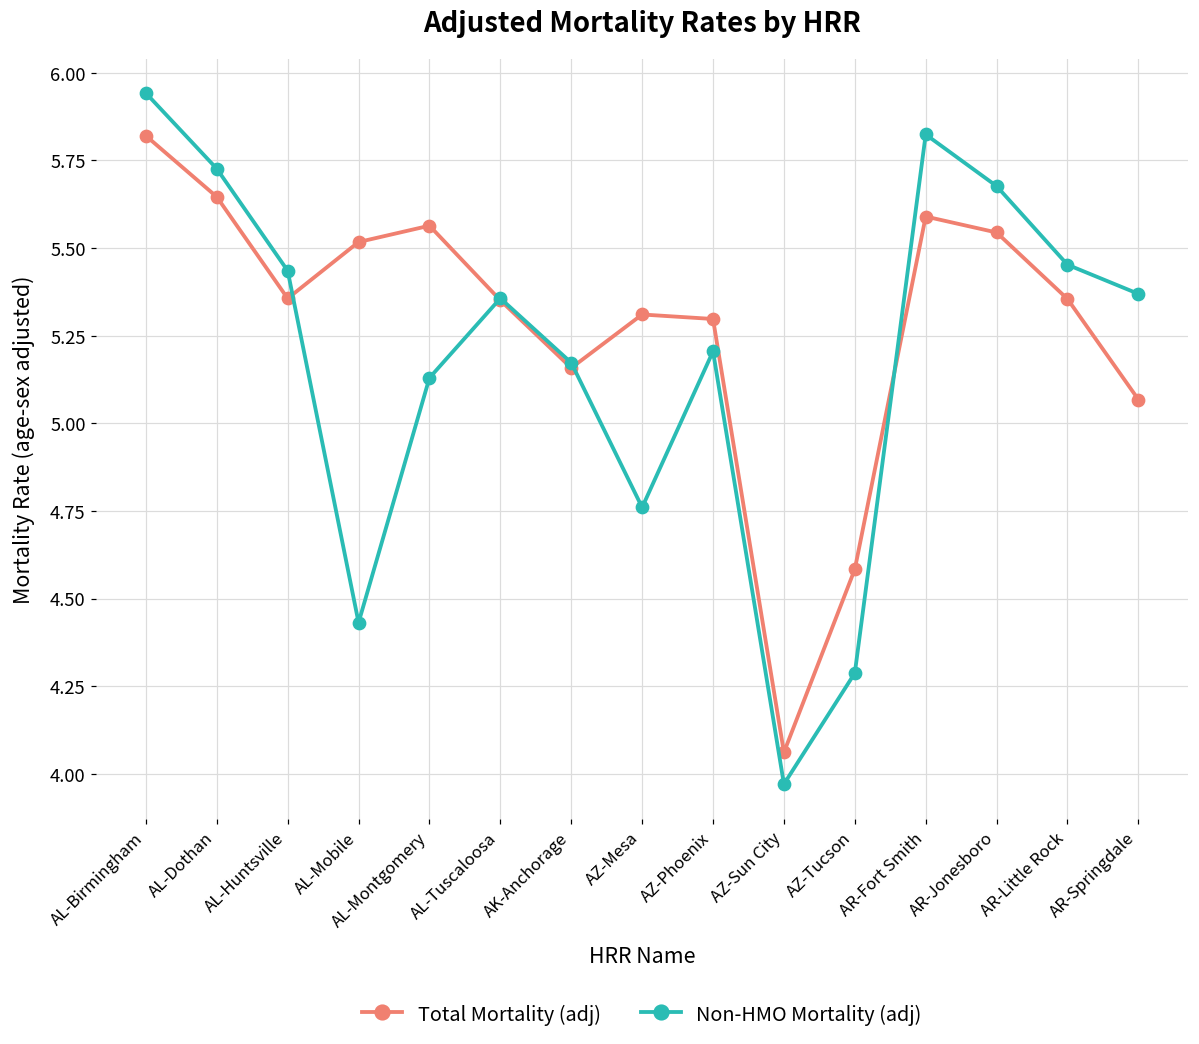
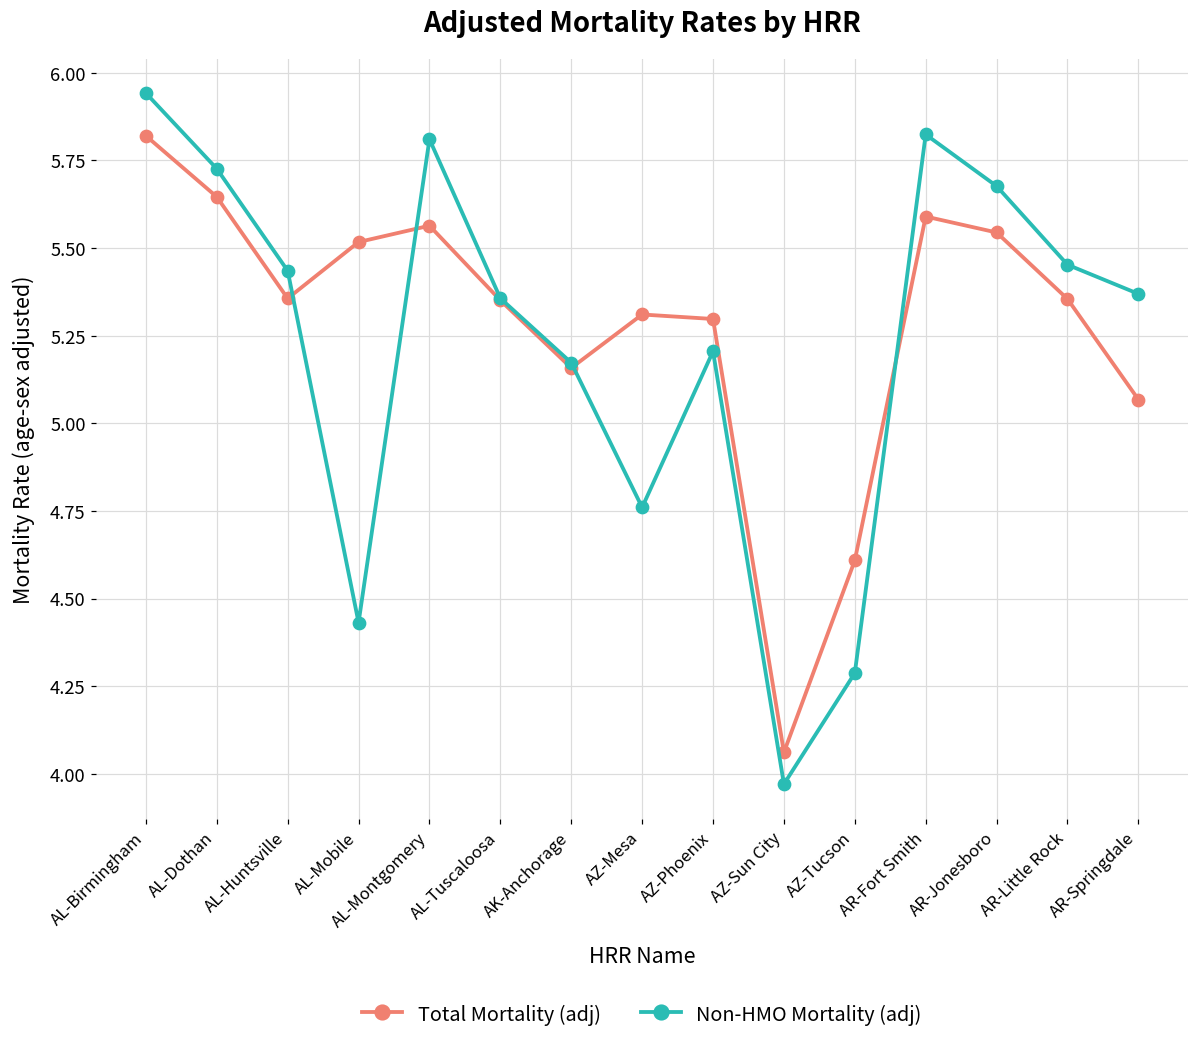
Non-HMO Mortality (adj), AL-Montgomery: 5.13 -> 5.81
Total Mortality (adj), AZ-Tucson: 4.58 -> 4.61
